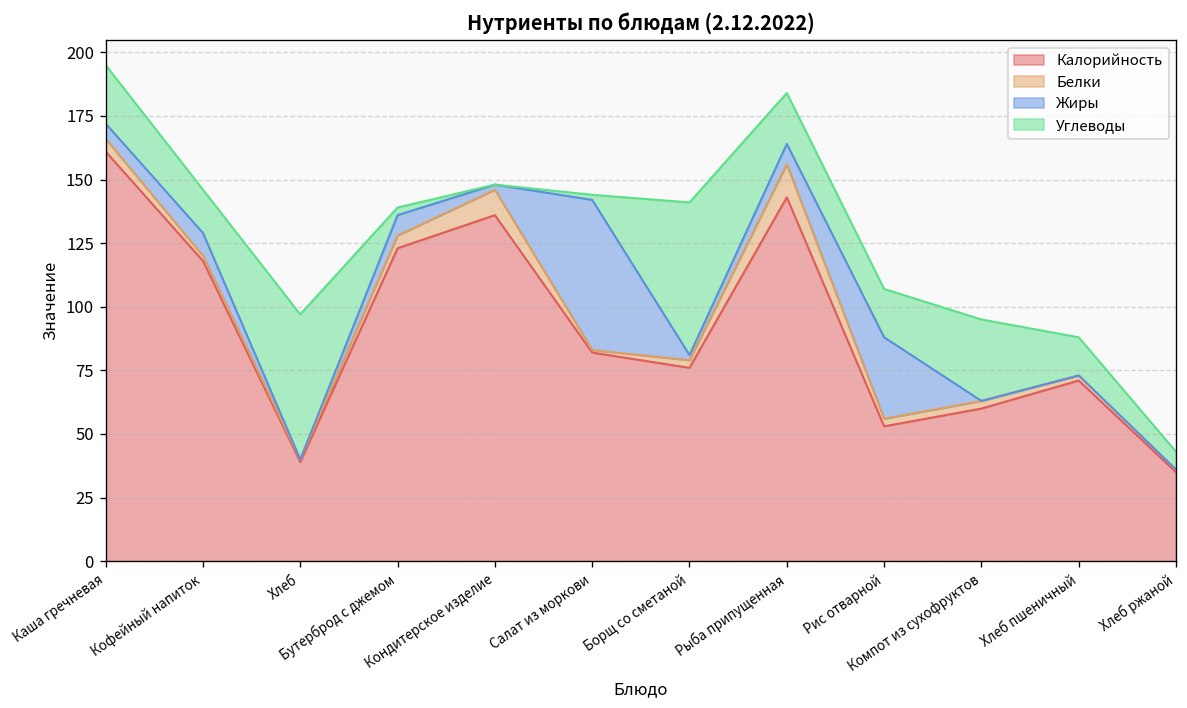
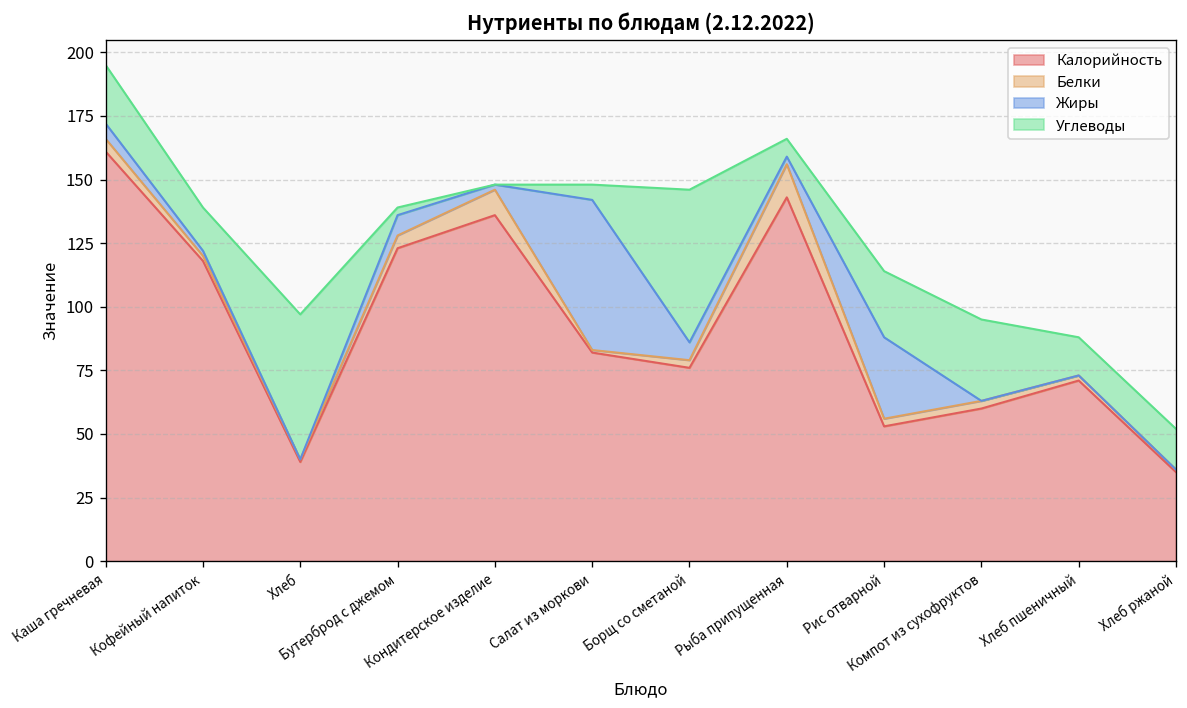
Жиры, Кофейный напиток: 9 -> 2
Углеводы, Салат из моркови: 2 -> 6
Жиры, Борщ со сметаной: 2 -> 7
Жиры, Рыба припущенная: 8 -> 3
Углеводы, Рыба припущенная: 20 -> 7
Углеводы, Рис отварной: 19 -> 26
Углеводы, Хлеб ржаной: 7 -> 16
